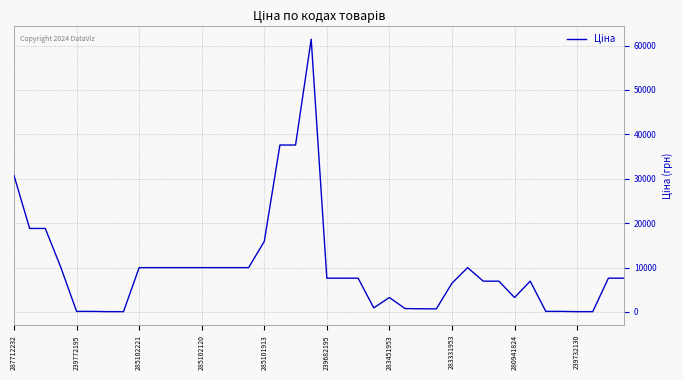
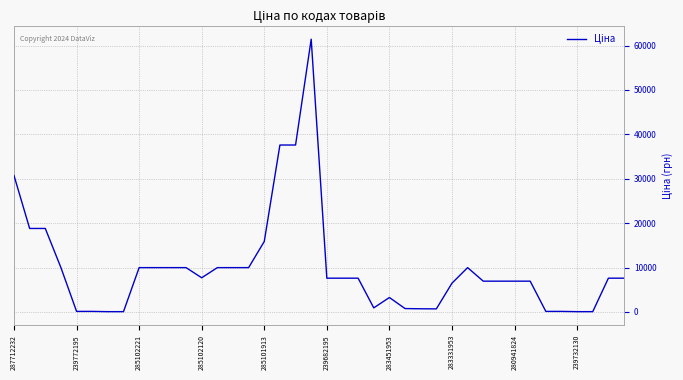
285102120: 10000 -> 8000
280941824: 3000 -> 7000
